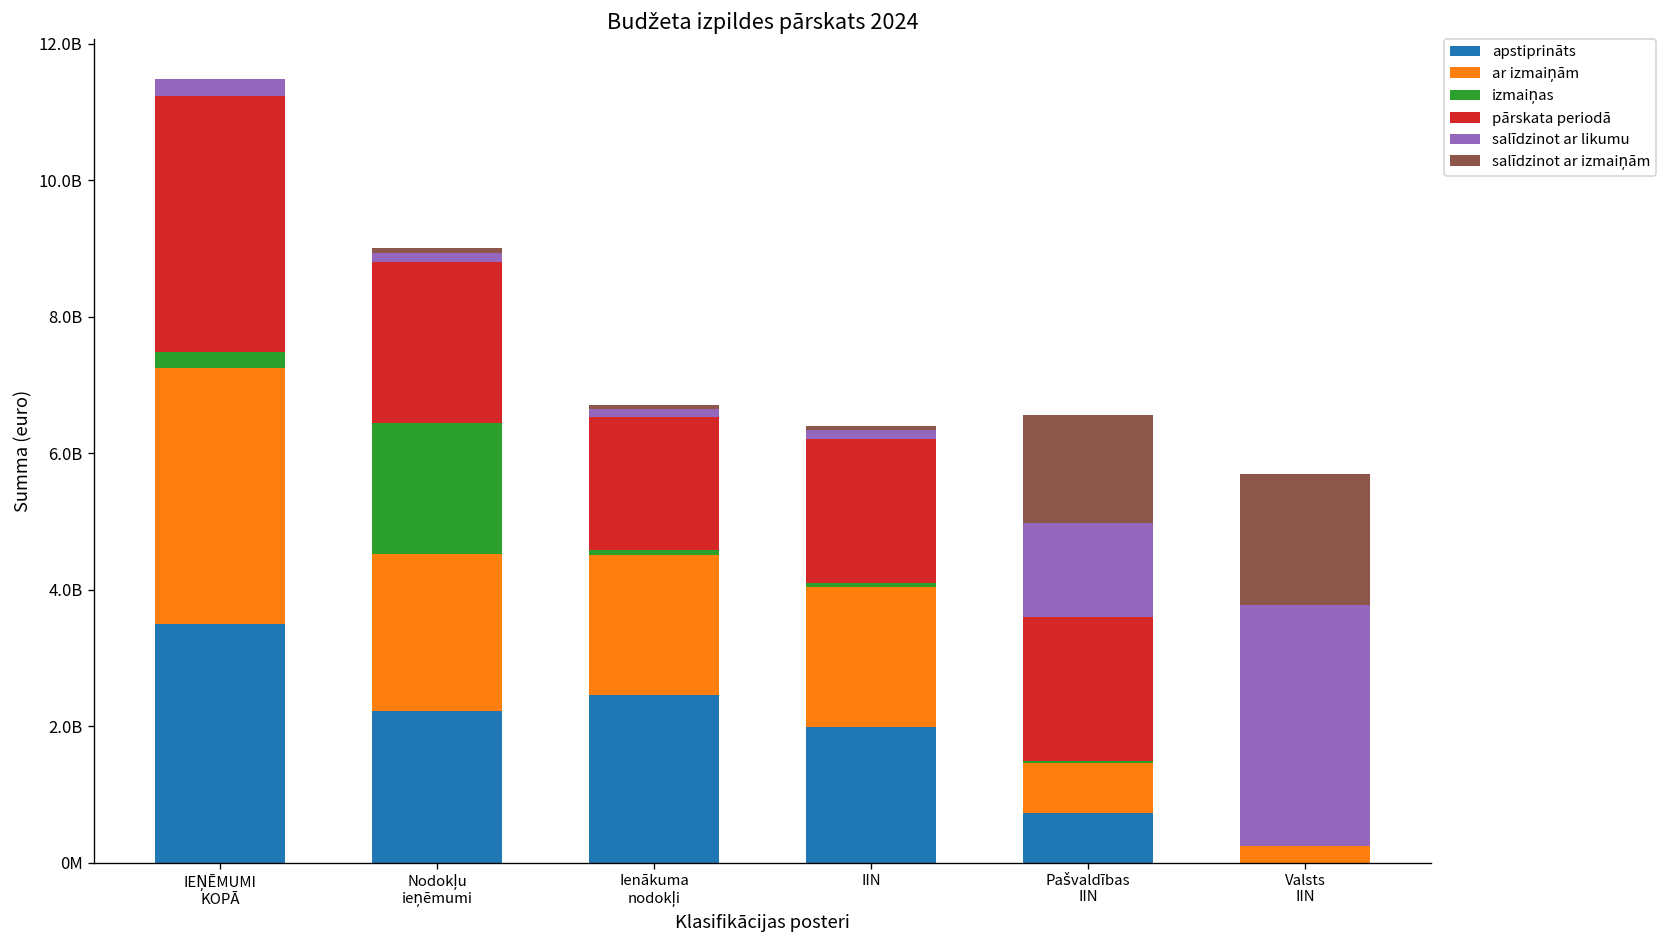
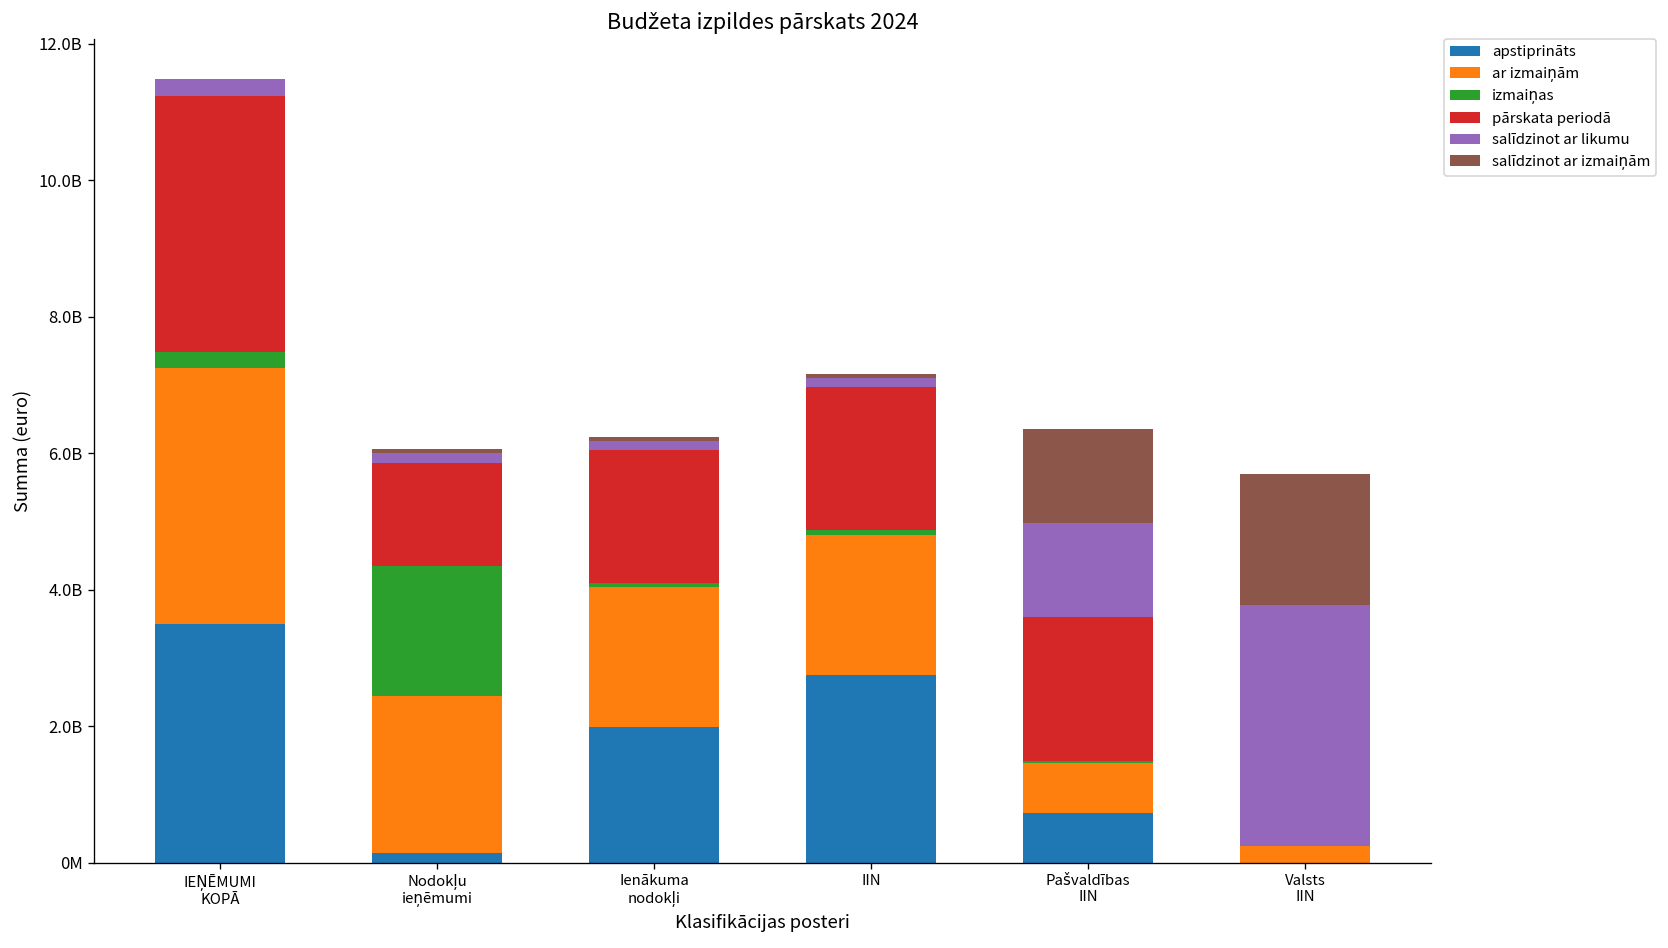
apstiprināts, Nodokļu ieņēmumi: 2200000000 -> 100000000
pārskata periodā, Nodokļu ieņēmumi: 2400000000 -> 1500000000
apstiprināts, Ienākuma nodokļi: 2500000000 -> 2000000000
apstiprināts, IIN: 2000000000 -> 2700000000
salīdzinot ar izmaiņām, Pašvaldības IIN: 1600000000 -> 1400000000
